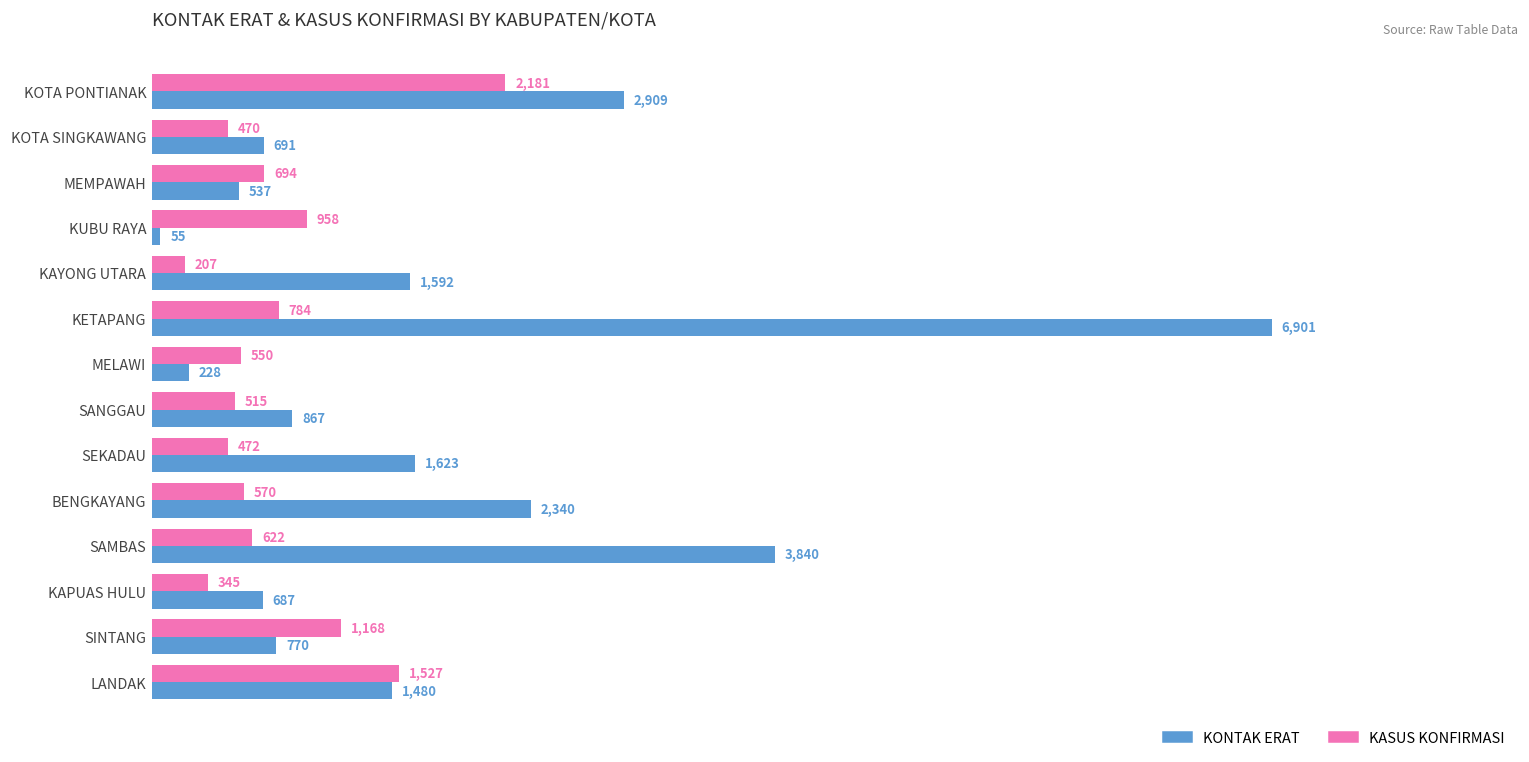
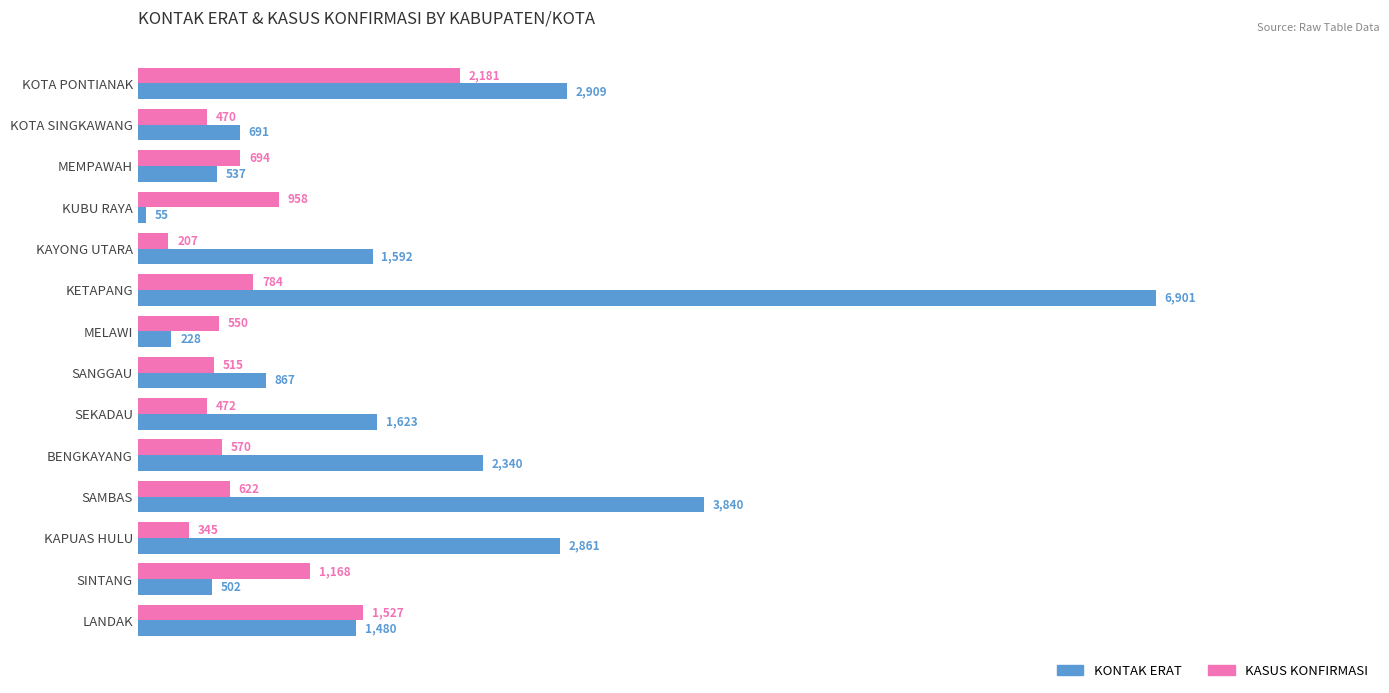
KONTAK ERAT, KAPUAS HULU: 687 -> 2,861
KONTAK ERAT, SINTANG: 770 -> 502
